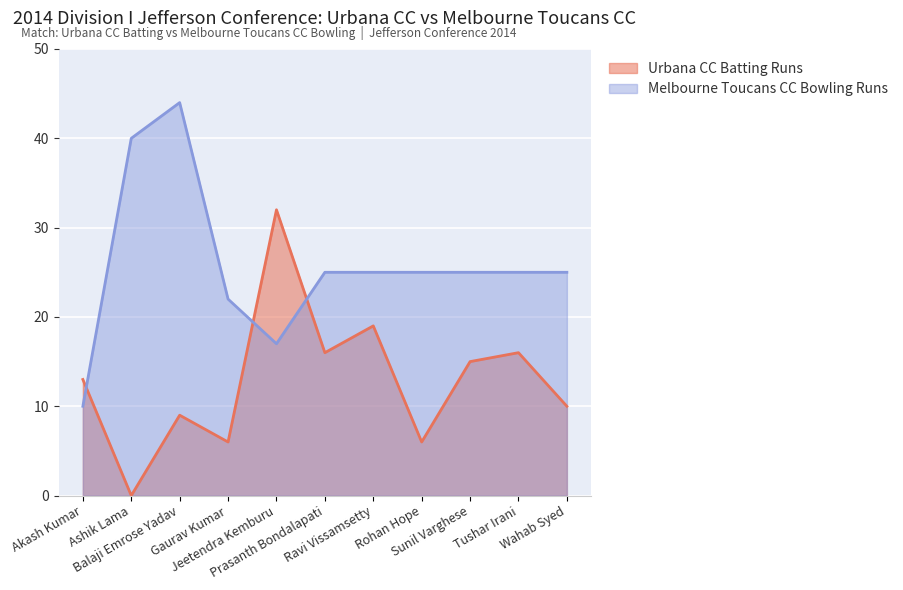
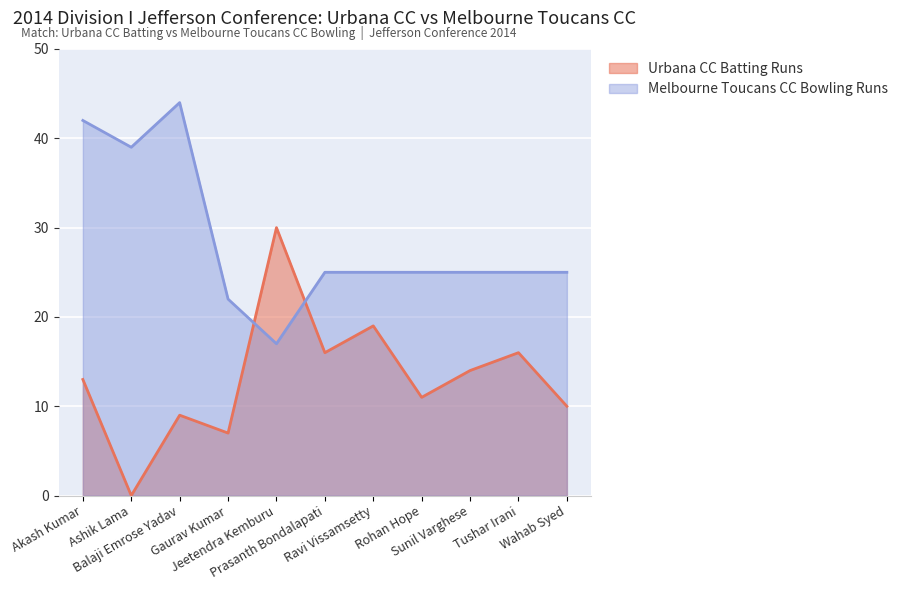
Melbourne Toucans CC Bowling Runs, Akash Kumar: 10 -> 42
Melbourne Toucans CC Bowling Runs, Ashik Lama: 40 -> 39
Urbana CC Batting Runs, Gaurav Kumar: 6 -> 7
Urbana CC Batting Runs, Jeetendra Kemburu: 32 -> 30
Urbana CC Batting Runs, Rohan Hope: 6 -> 11
Urbana CC Batting Runs, Sunil Varghese: 15 -> 14
